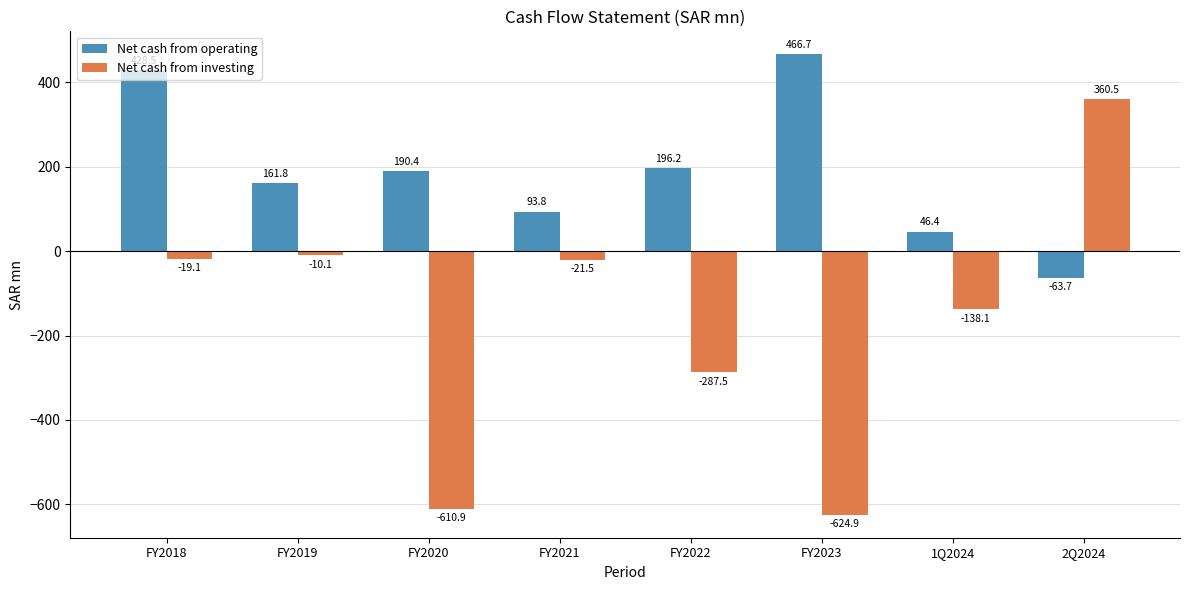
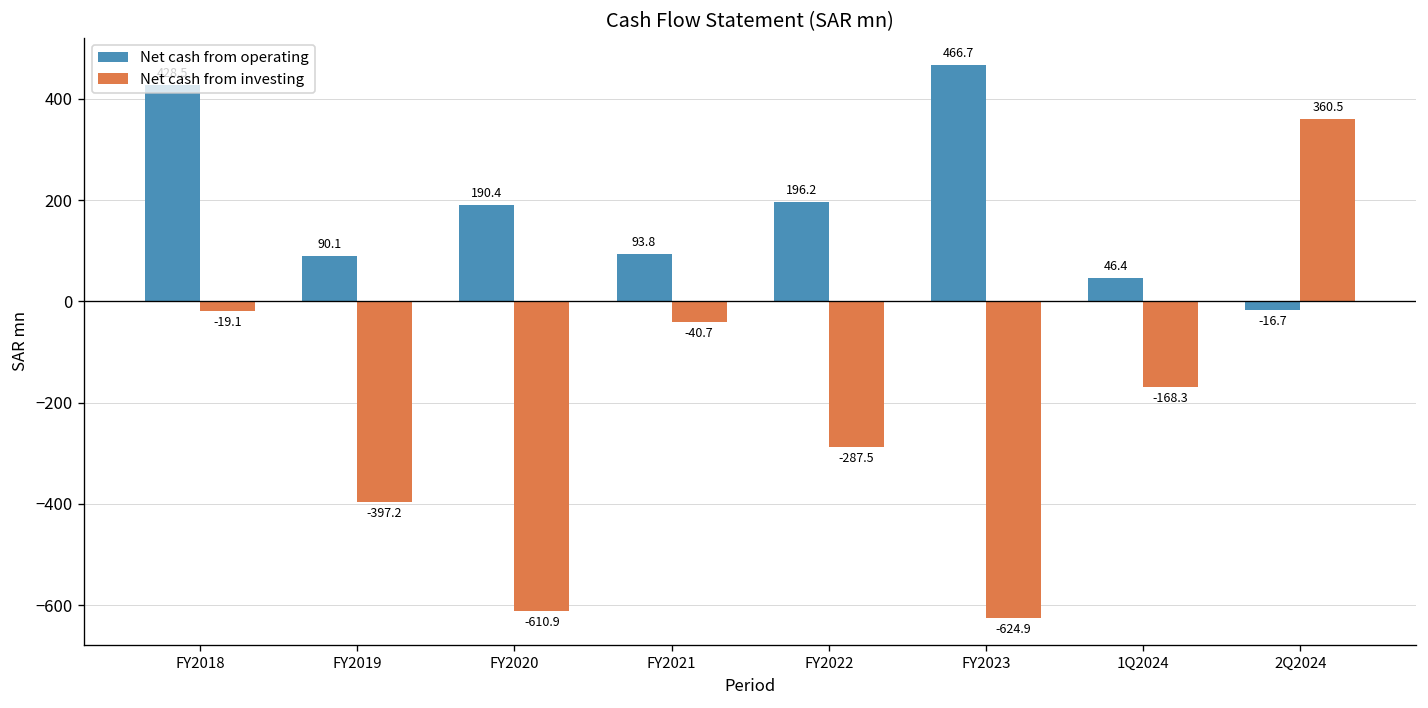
Net cash from operating, FY2019: 161.8 -> 90.1
Net cash from investing, FY2019: -10.1 -> -397.2
Net cash from investing, FY2021: -21.5 -> -40.7
Net cash from investing, 1Q2024: -138.1 -> -168.3
Net cash from operating, 2Q2024: -63.7 -> -16.7
